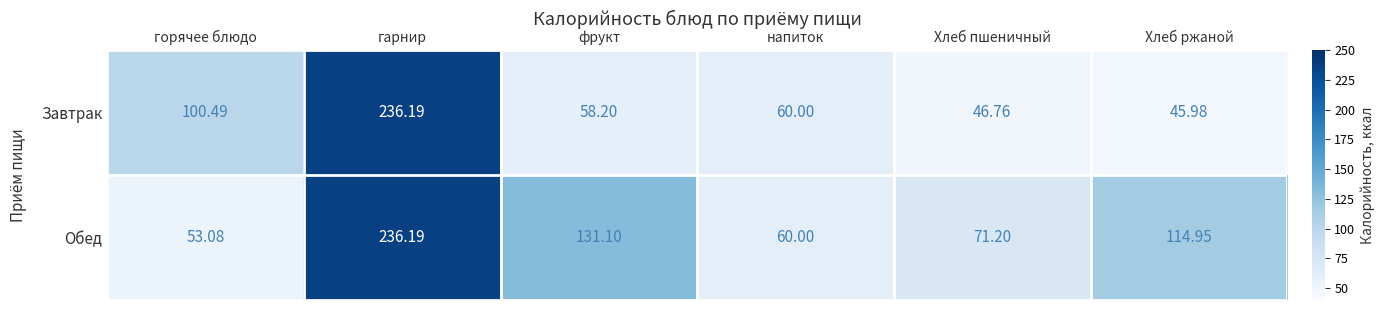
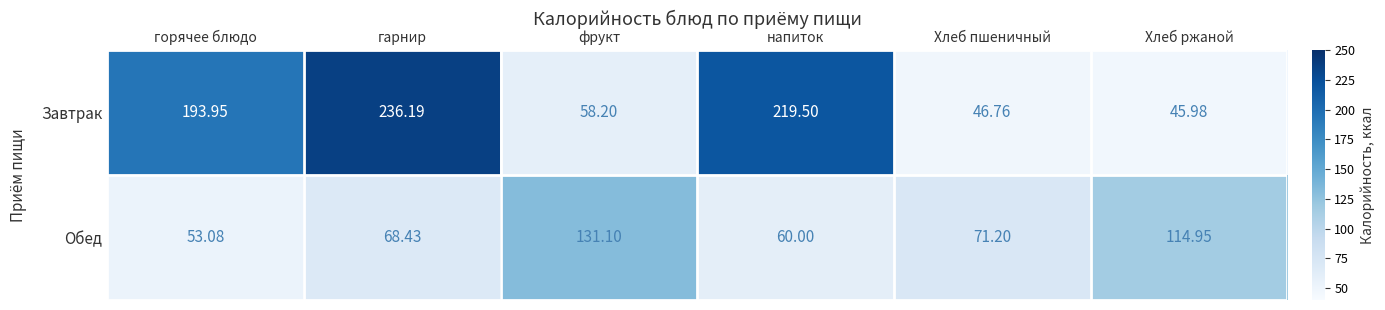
Завтрак, горячее блюдо: 100.49 -> 193.95
Завтрак, напиток: 60.00 -> 219.50
Обед, гарнир: 236.19 -> 68.43
